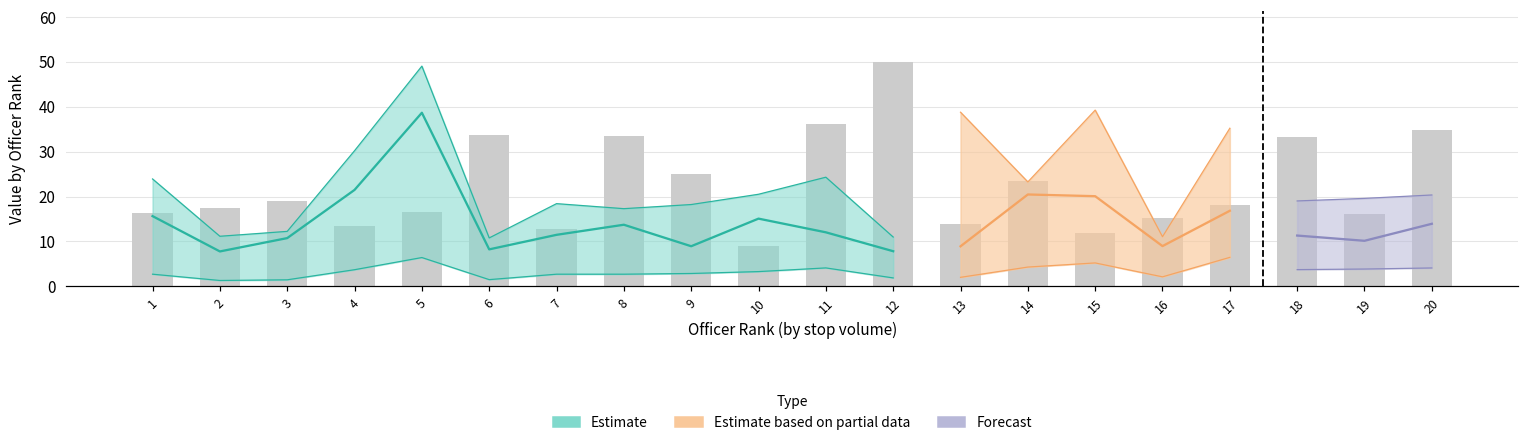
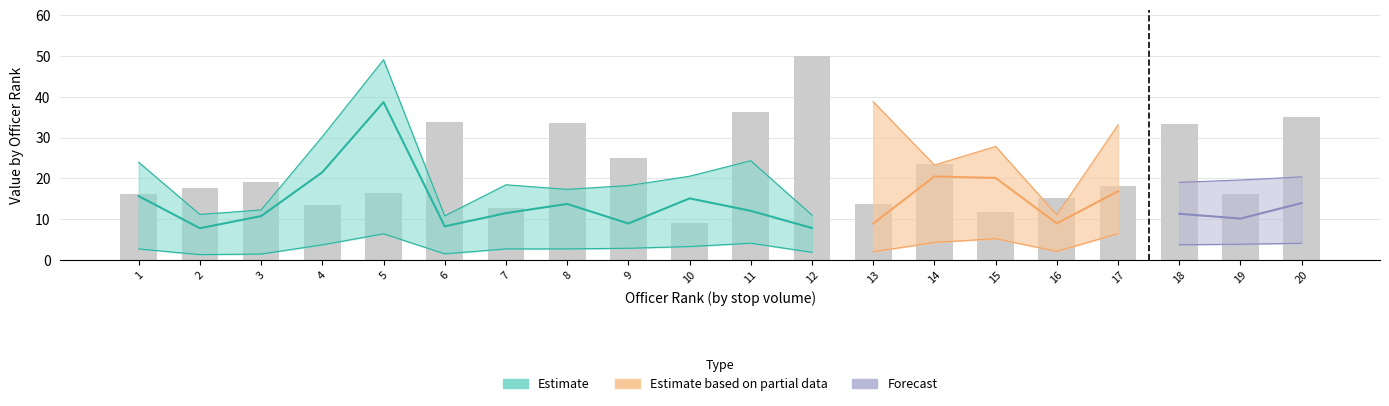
Estimate based on partial data, 15: 39 -> 28
Estimate based on partial data, 17: 35 -> 33
